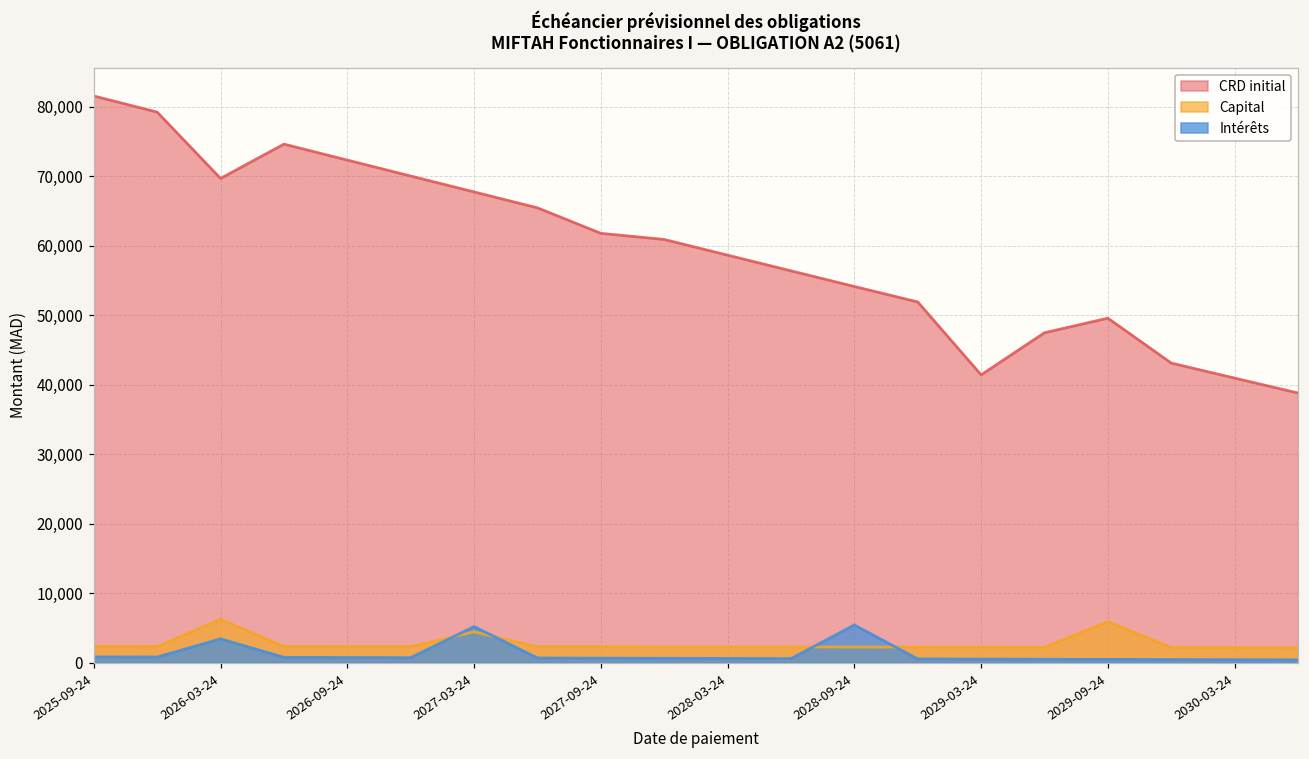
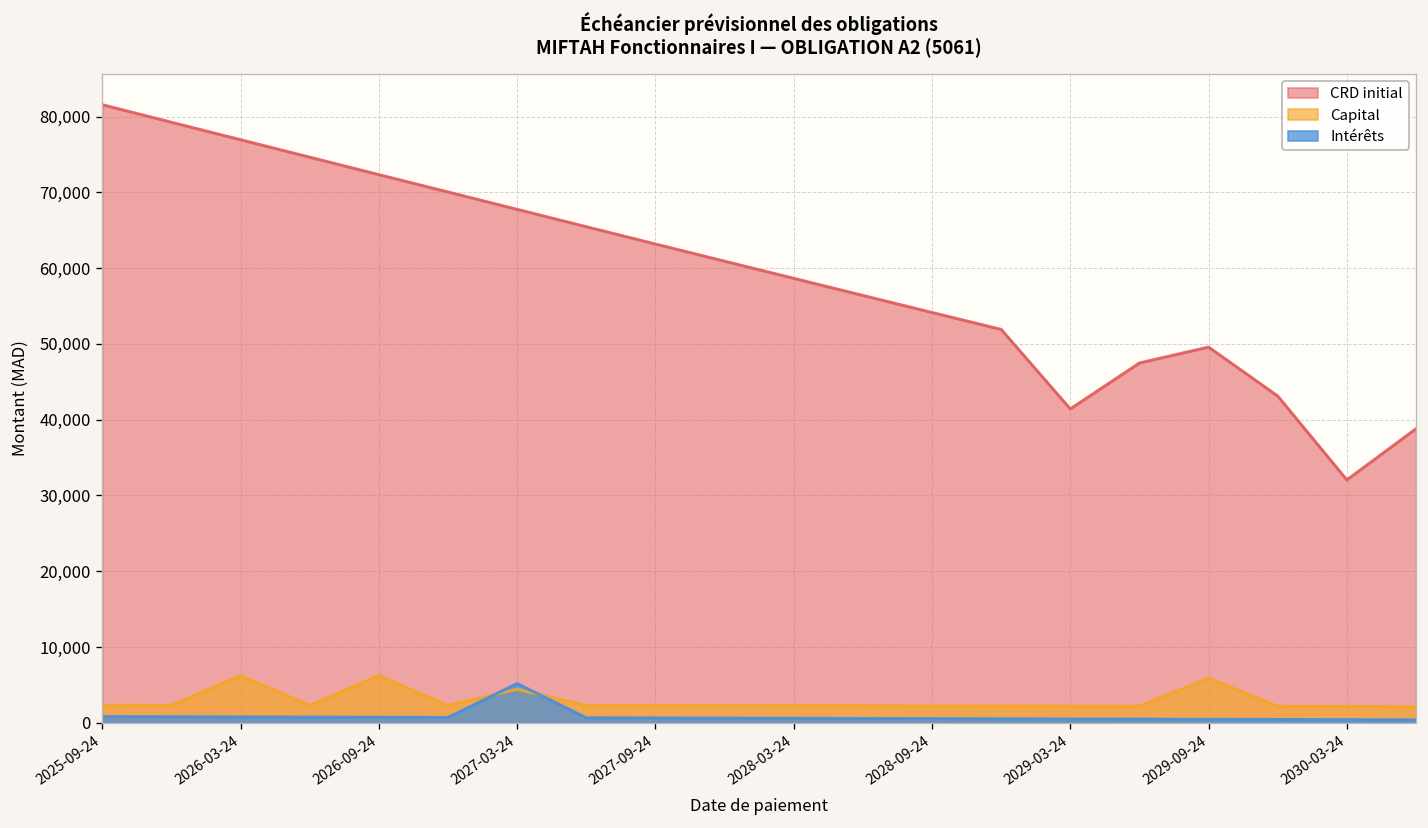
CRD initial, 2026-03-24: 70,000 -> 77,000
Intérêts, 2026-03-24: 3,000 -> 1,000
Capital, 2026-09-24: 2,000 -> 6,000
CRD initial, 2027-09-24: 62,000 -> 63,000
Intérêts, 2028-09-24: 5,000 -> 1,000
CRD initial, 2030-03-24: 41,000 -> 32,000
